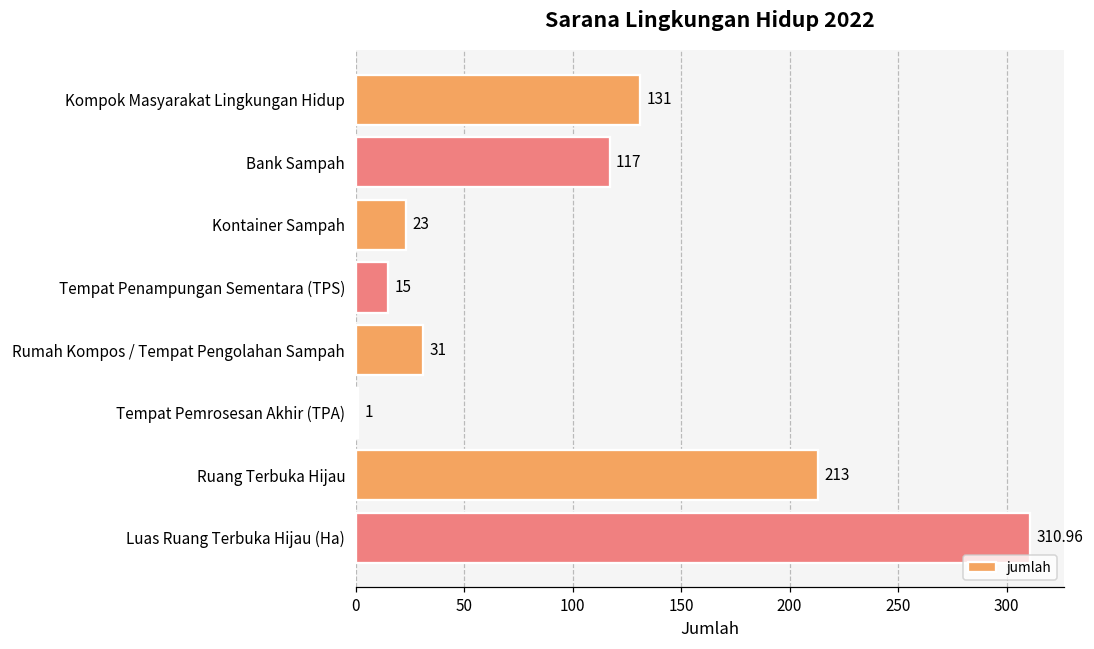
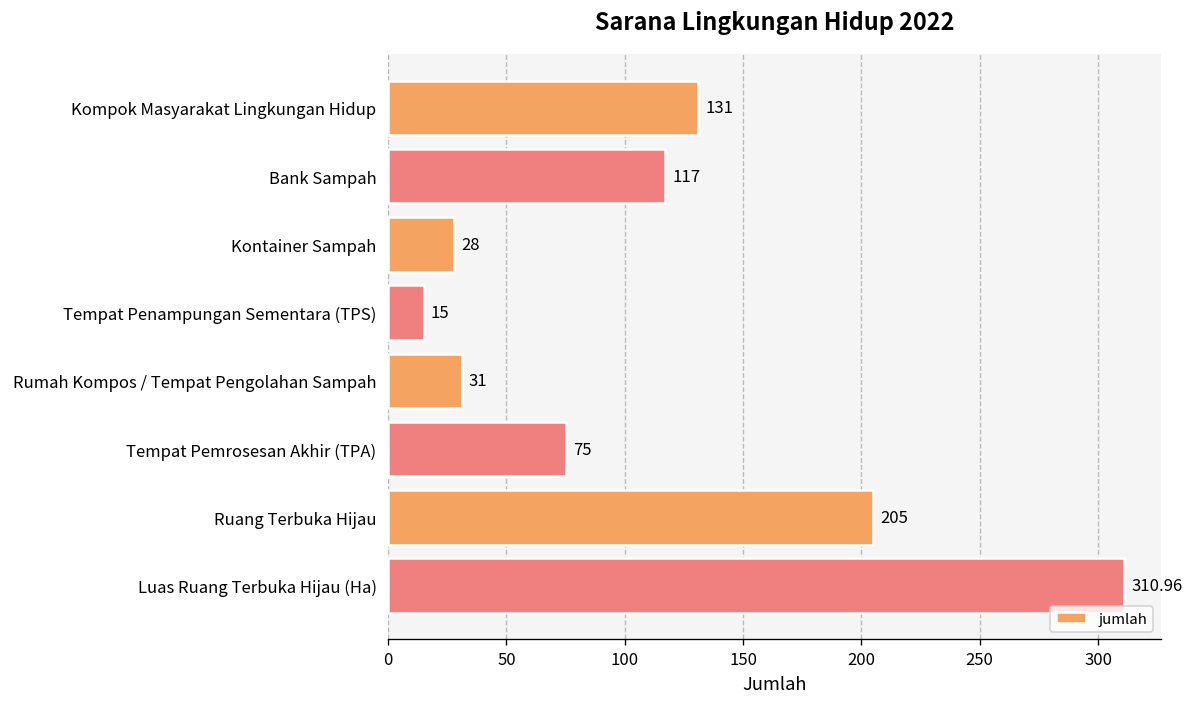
Kontainer Sampah: 23 -> 28
Tempat Pemrosesan Akhir (TPA): 1 -> 75
Ruang Terbuka Hijau: 213 -> 205
